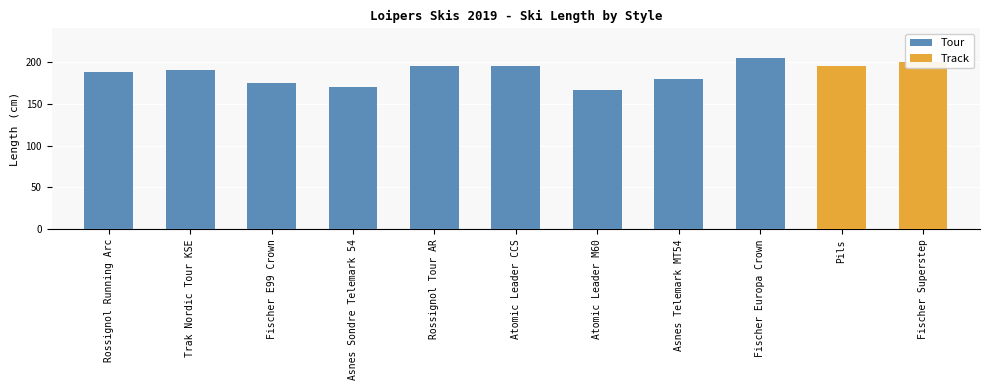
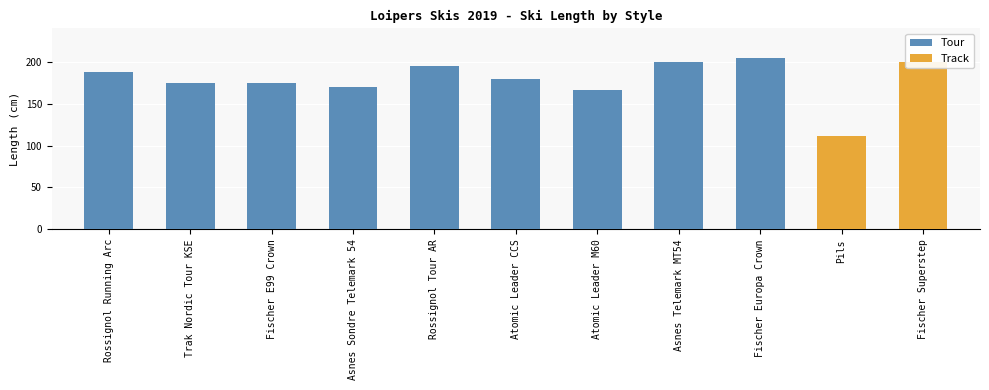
Tour, Trak Nordic Tour KSE: 190 -> 180
Tour, Atomic Leader CCS: 200 -> 180
Tour, Asnes Telemark MT54: 180 -> 200
Track, Pils: 200 -> 110
